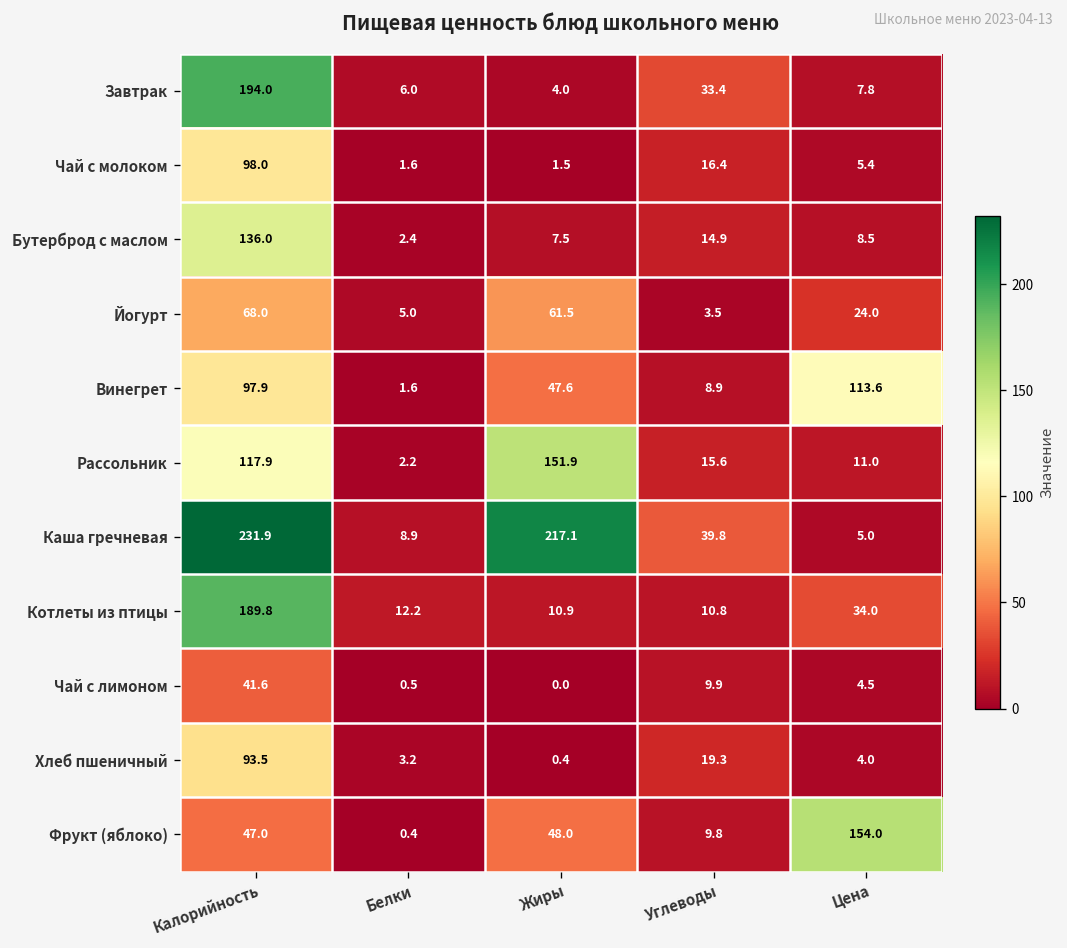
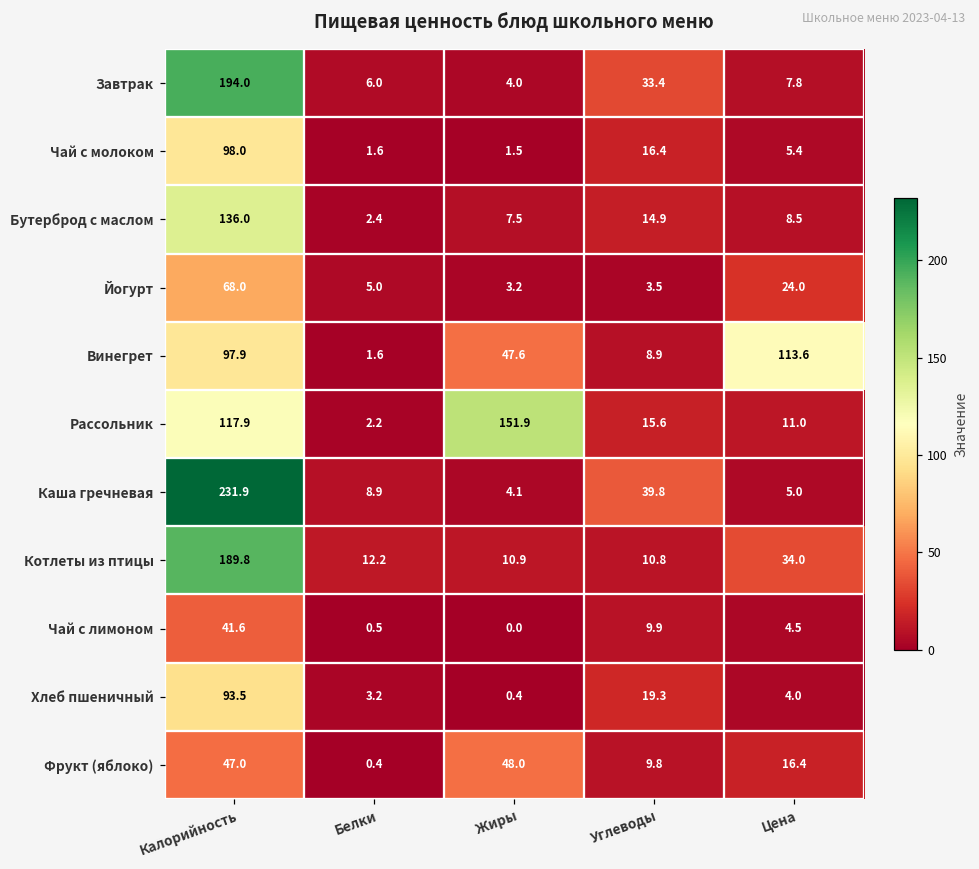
Йогурт, Жиры: 61.5 -> 3.2
Каша гречневая, Жиры: 217.1 -> 4.1
Фрукт (яблоко), Цена: 154.0 -> 16.4
